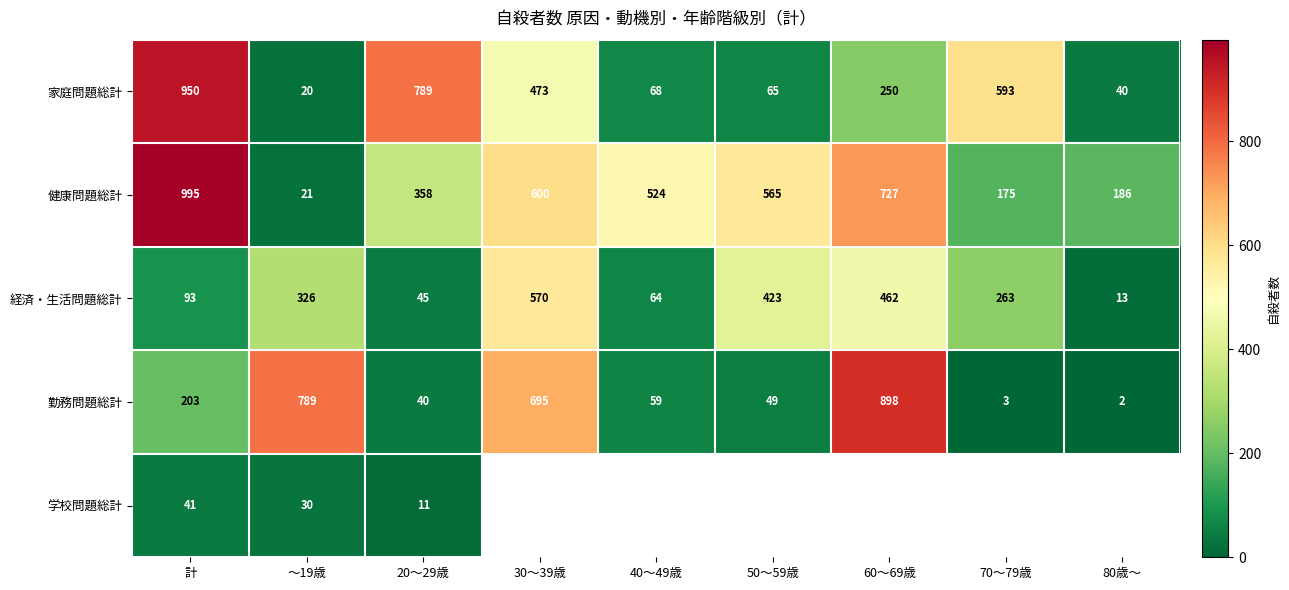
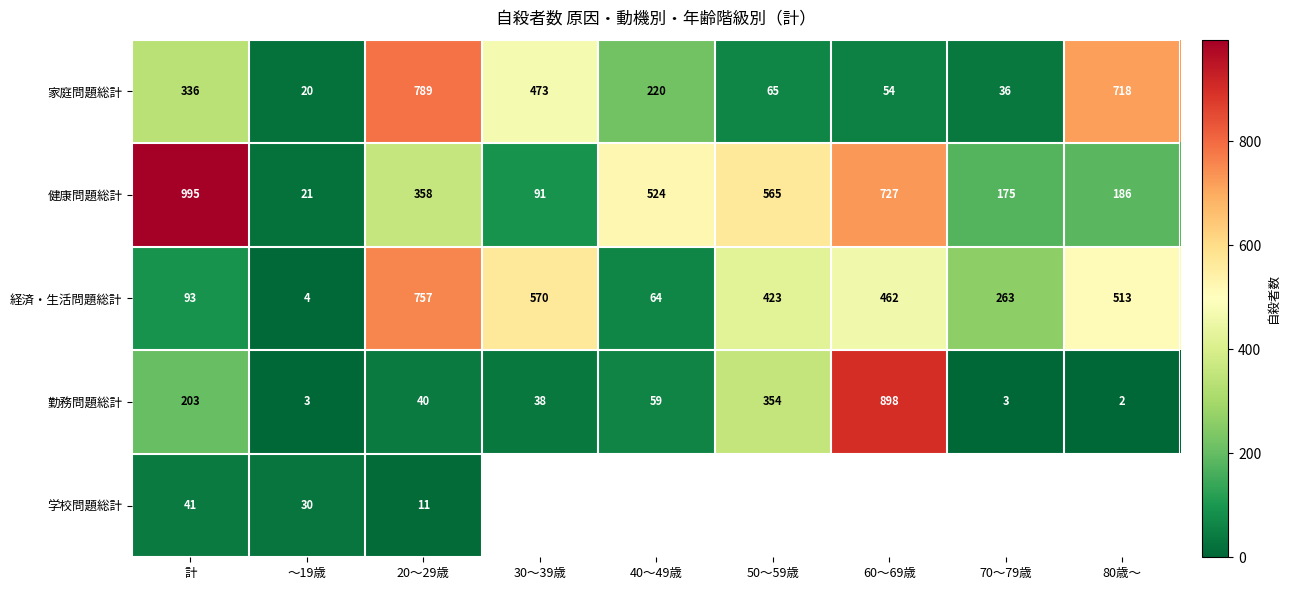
家庭問題総計, 計: 950 -> 336
家庭問題総計, 40～49歳: 68 -> 220
家庭問題総計, 60～69歳: 250 -> 54
家庭問題総計, 70～79歳: 593 -> 36
家庭問題総計, 80歳～: 40 -> 718
健康問題総計, 30～39歳: 600 -> 91
経済・生活問題総計, ～19歳: 326 -> 4
経済・生活問題総計, 20～29歳: 45 -> 757
経済・生活問題総計, 80歳～: 13 -> 513
勤務問題総計, ～19歳: 789 -> 3
勤務問題総計, 30～39歳: 695 -> 38
勤務問題総計, 50～59歳: 49 -> 354
